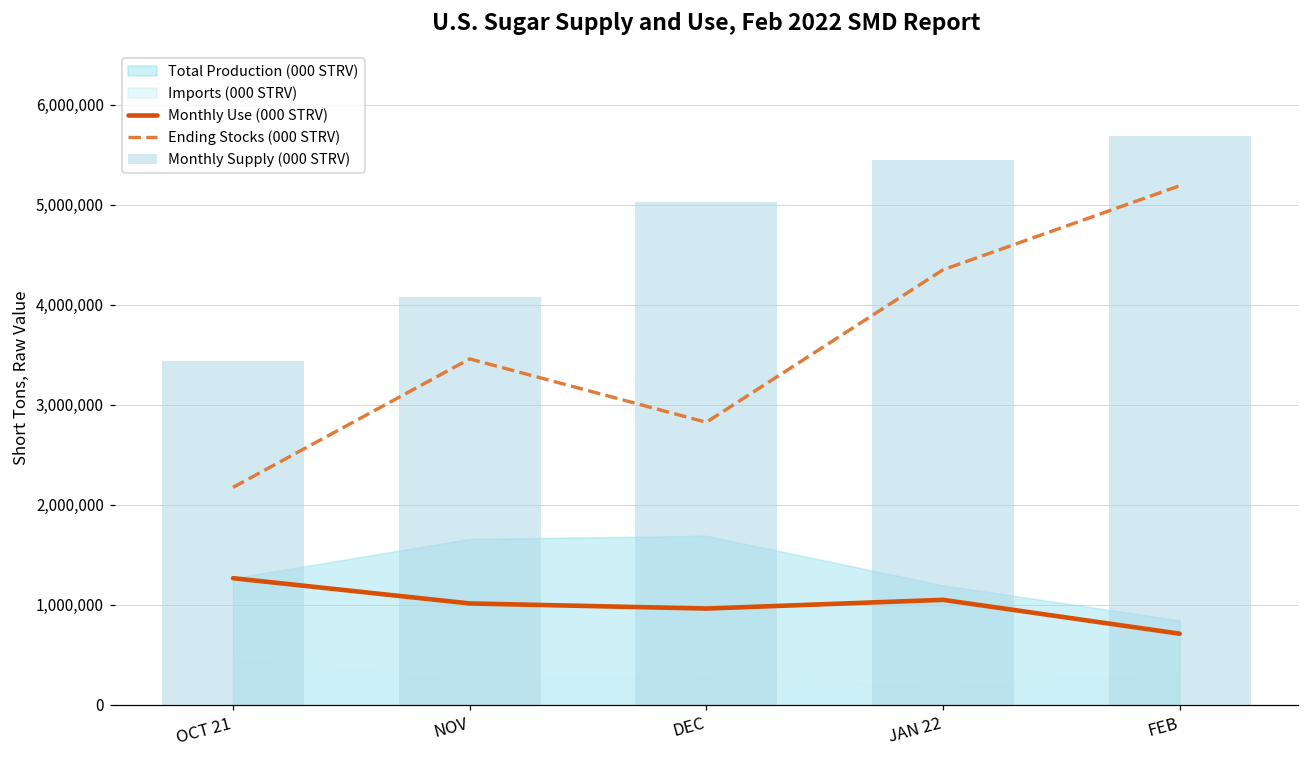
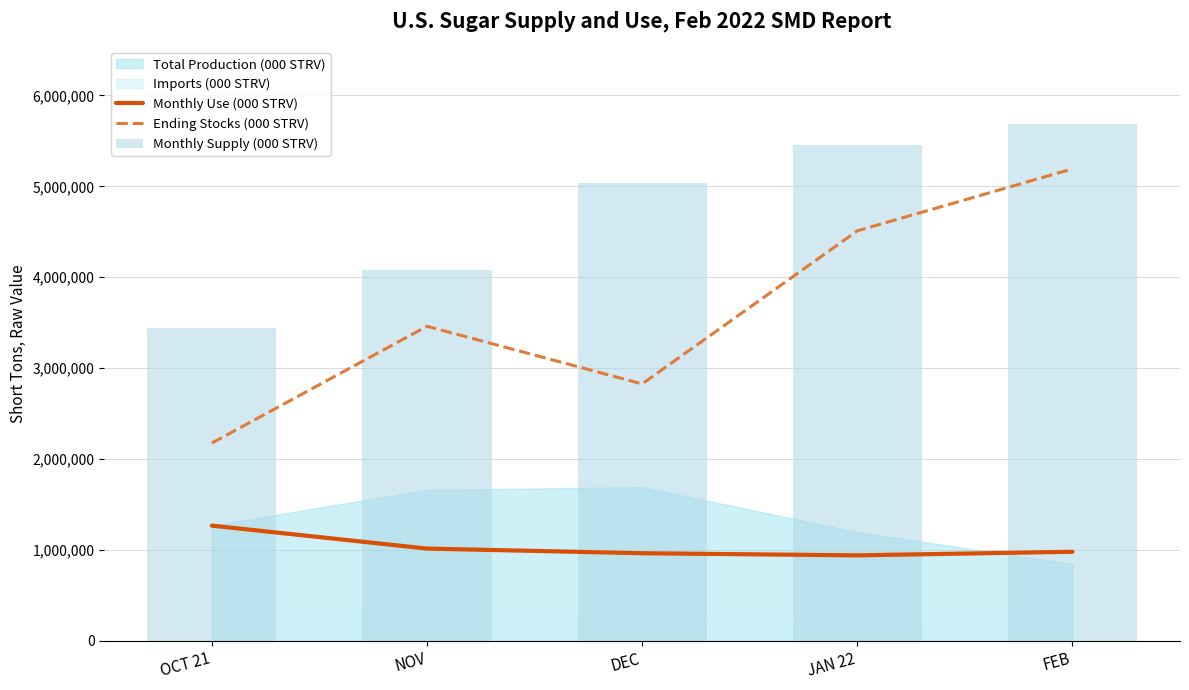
Monthly Use (000 STRV), JAN 22: 1,100,000 -> 900,000
Ending Stocks (000 STRV), JAN 22: 4,400,000 -> 4,500,000
Monthly Use (000 STRV), FEB: 700,000 -> 1,000,000
